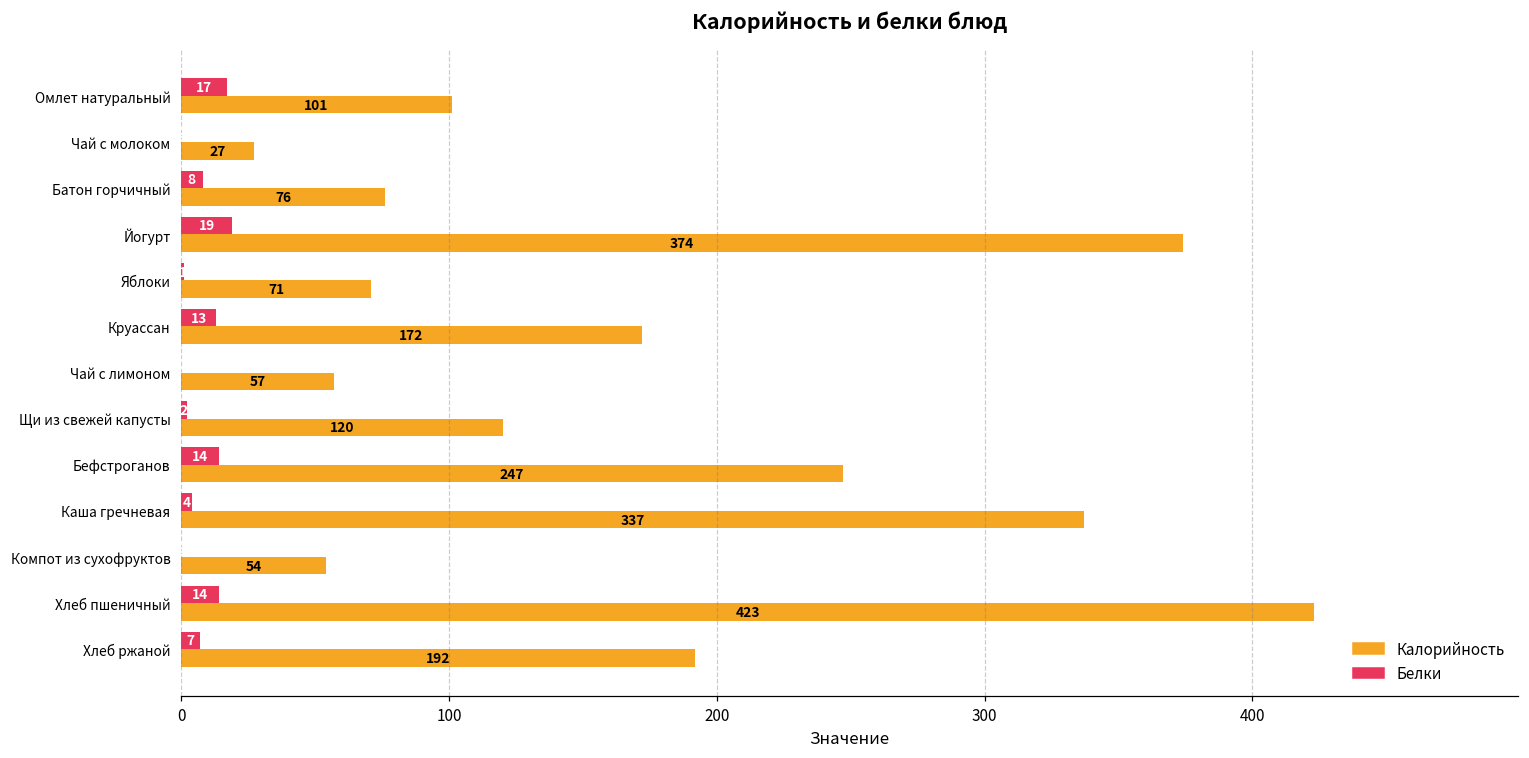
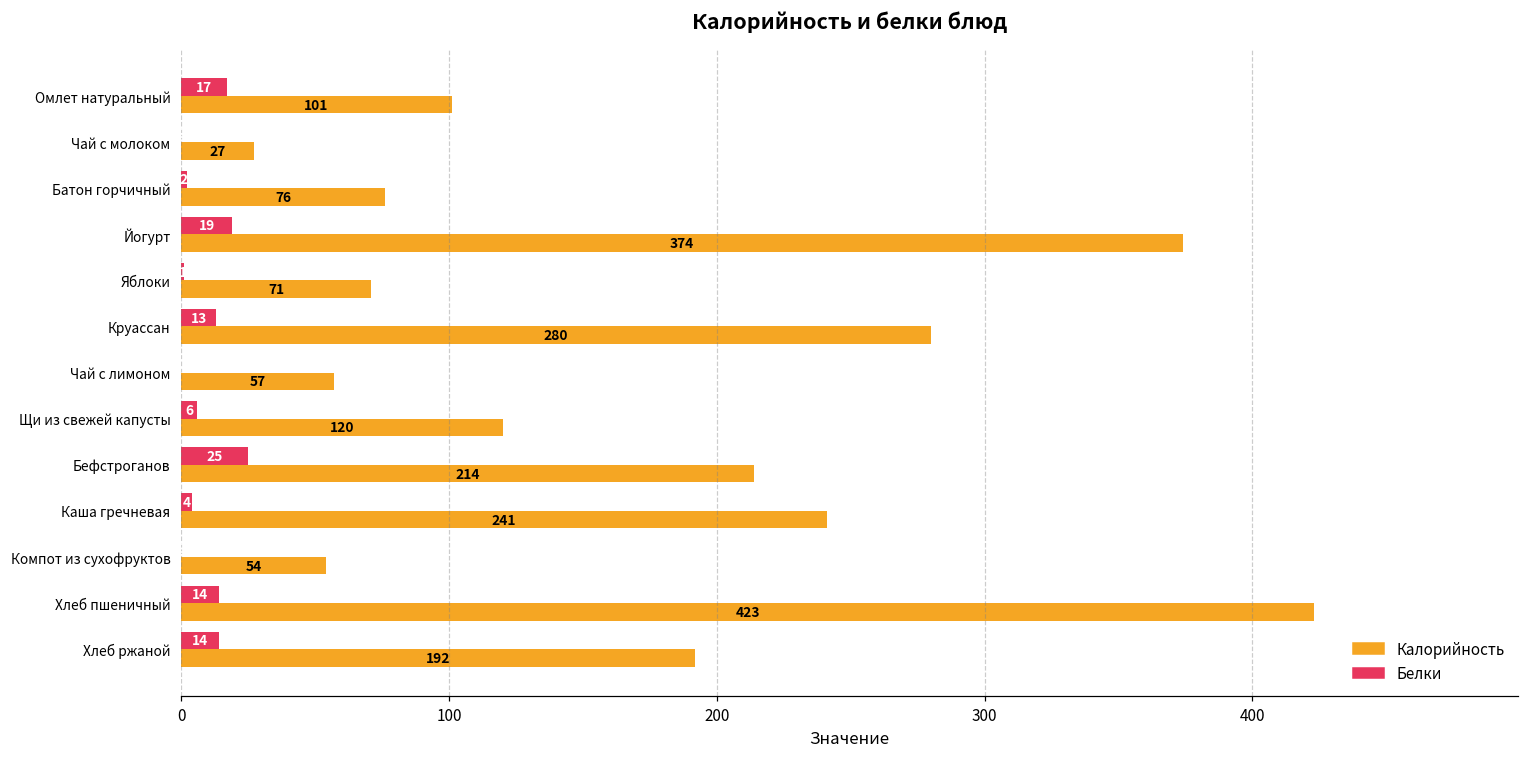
Белки, Батон горчичный: 8 -> 2
Калорийность, Круассан: 172 -> 280
Белки, Щи из свежей капусты: 2 -> 6
Белки, Бефстроганов: 14 -> 25
Калорийность, Бефстроганов: 247 -> 214
Калорийность, Каша гречневая: 337 -> 241
Белки, Хлеб ржаной: 7 -> 14
